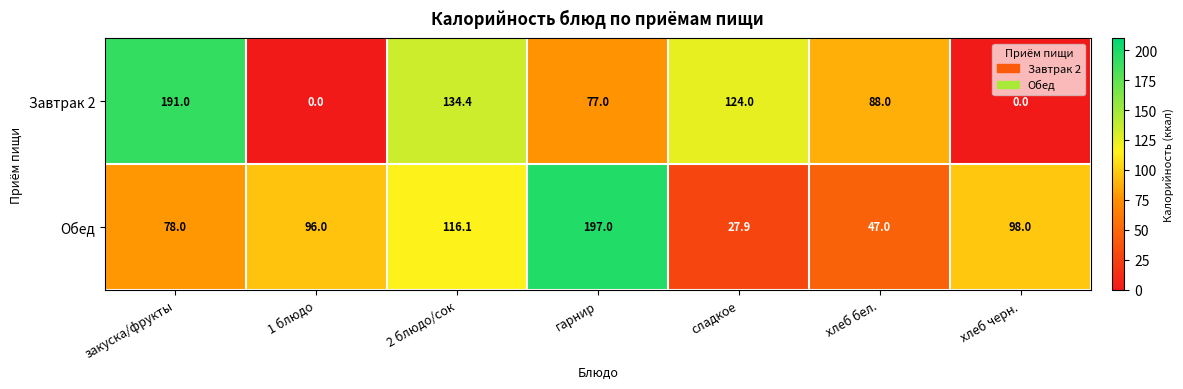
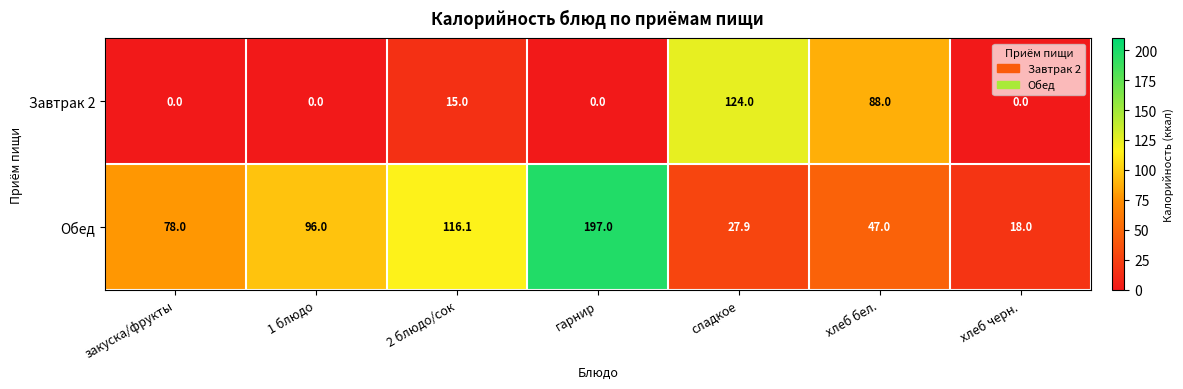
Завтрак 2, закуска/фрукты: 191.0 -> 0.0
Завтрак 2, 2 блюдо/сок: 134.4 -> 15.0
Завтрак 2, гарнир: 77.0 -> 0.0
Обед, хлеб черн.: 98.0 -> 18.0
